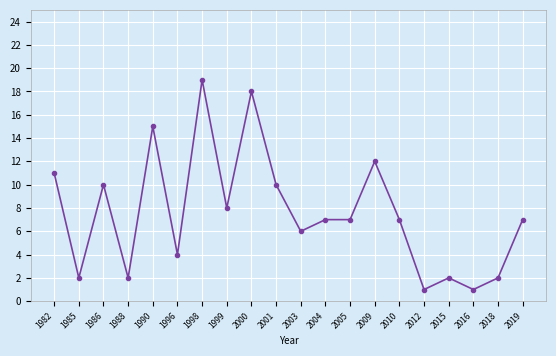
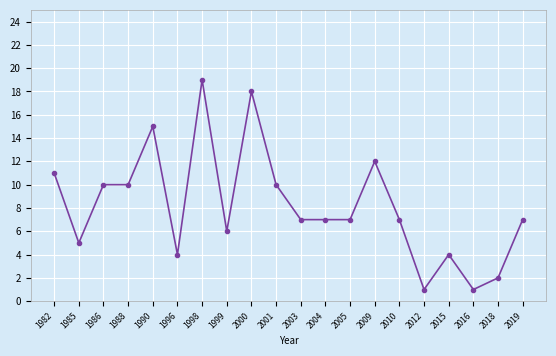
1985: 2 -> 5
1988: 2 -> 10
1999: 8 -> 6
2003: 6 -> 7
2015: 2 -> 4
